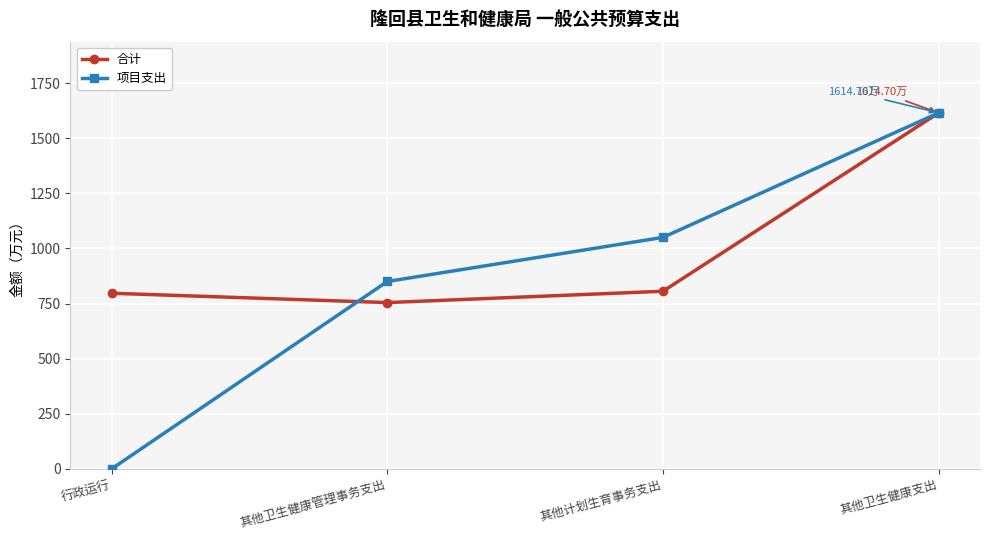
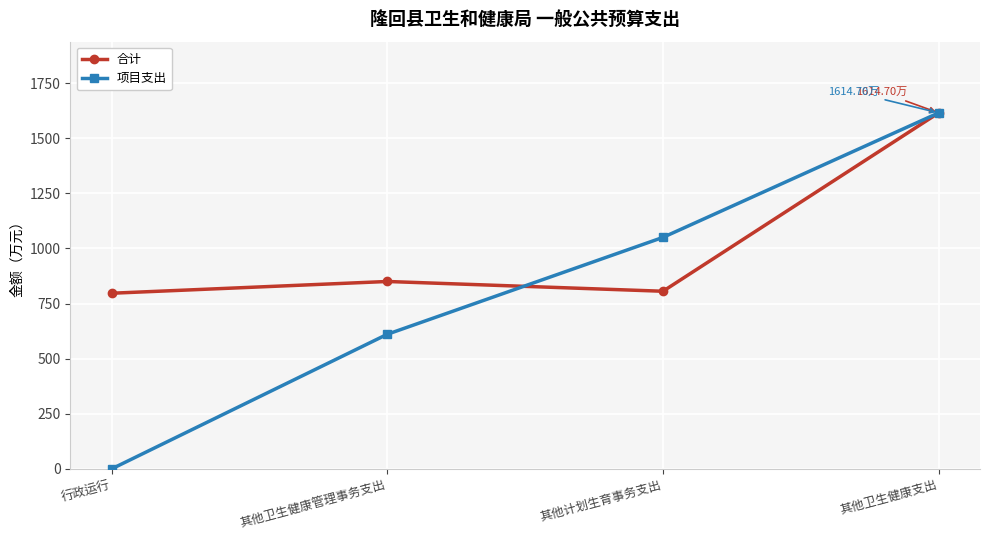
合计, 其他卫生健康管理事务支出: 750 -> 850
项目支出, 其他卫生健康管理事务支出: 850 -> 610
